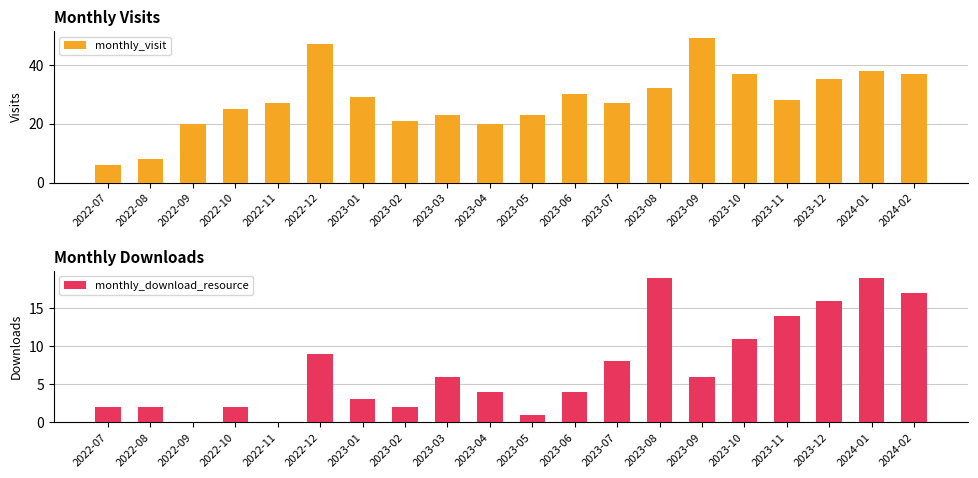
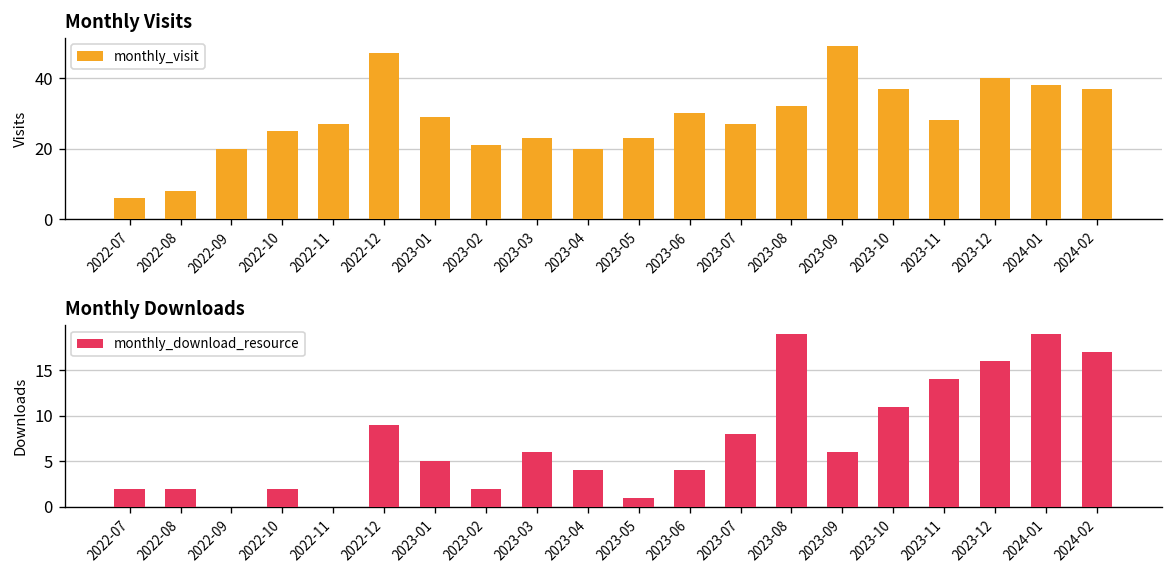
Monthly Visits, 2023-12: 35 -> 40
Monthly Downloads, 2023-01: 3 -> 5
